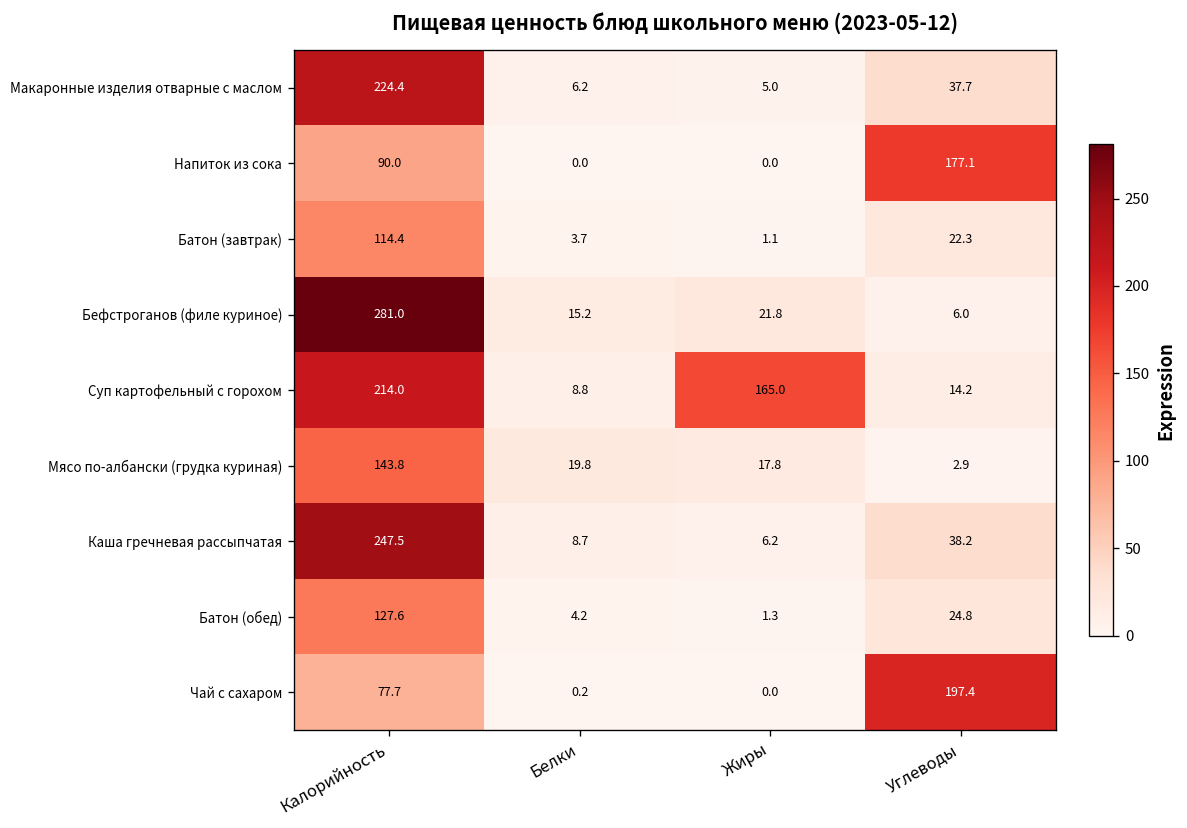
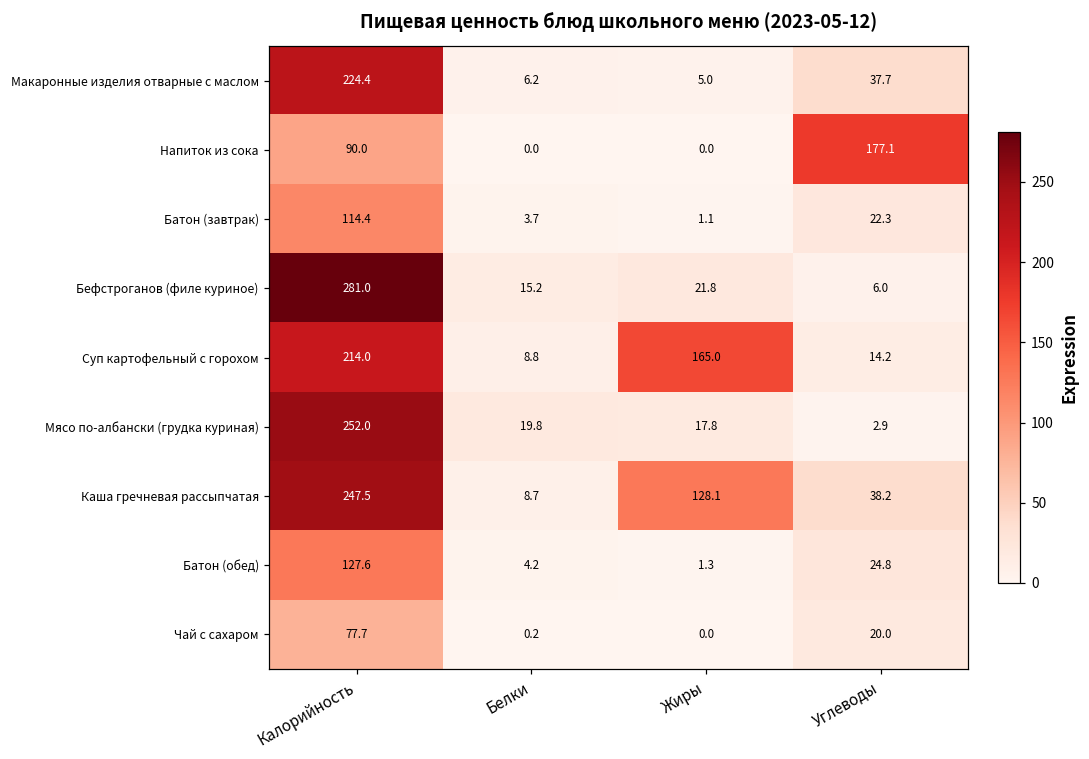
Мясо по-албански (грудка куриная), Калорийность: 143.8 -> 252.0
Каша гречневая рассыпчатая, Жиры: 6.2 -> 128.1
Чай с сахаром, Углеводы: 197.4 -> 20.0
